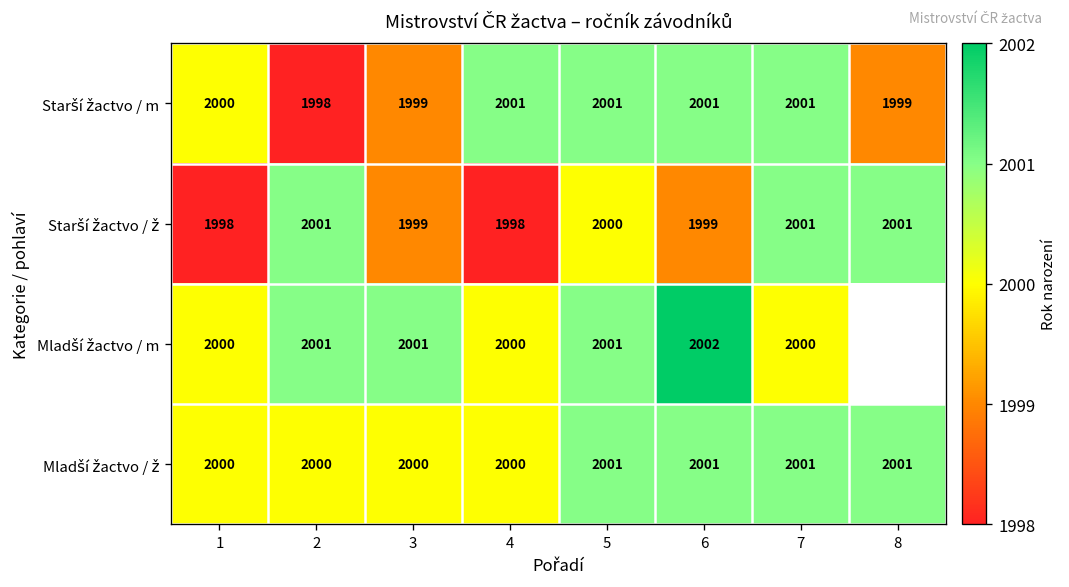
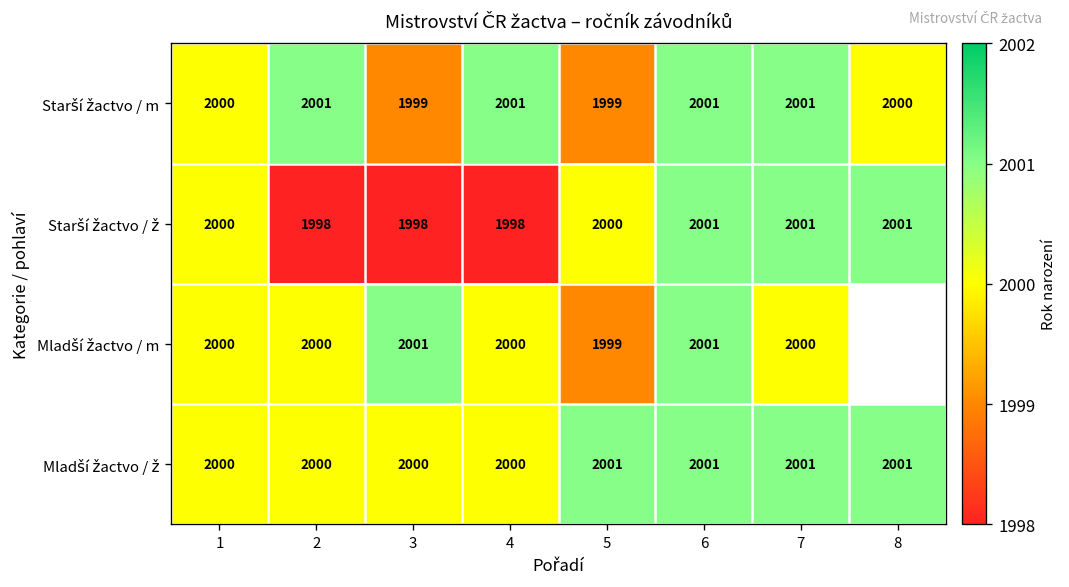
Starší žactvo / m, 2: 1998 -> 2001
Starší žactvo / m, 5: 2001 -> 1999
Starší žactvo / m, 8: 1999 -> 2000
Starší žactvo / ž, 1: 1998 -> 2000
Starší žactvo / ž, 2: 2001 -> 1998
Starší žactvo / ž, 3: 1999 -> 1998
Starší žactvo / ž, 6: 1999 -> 2001
Mladší žactvo / m, 2: 2001 -> 2000
Mladší žactvo / m, 5: 2001 -> 1999
Mladší žactvo / m, 6: 2002 -> 2001
